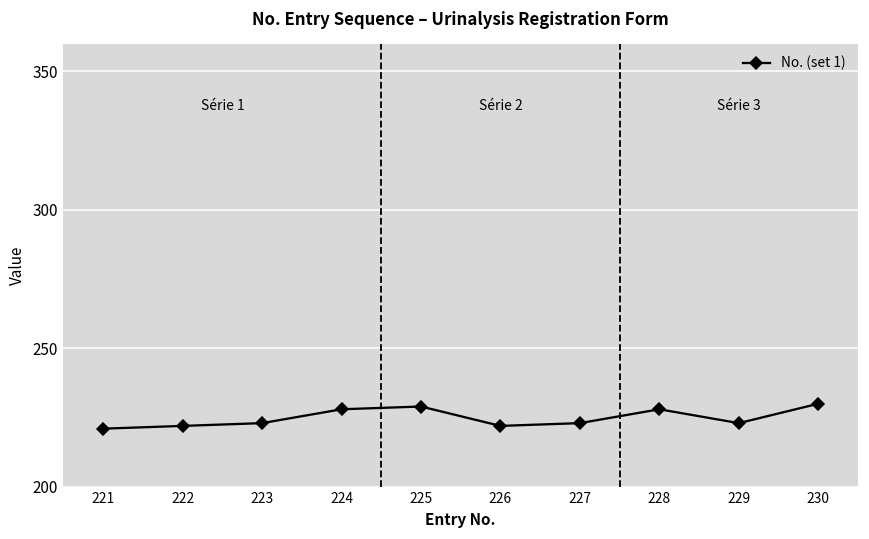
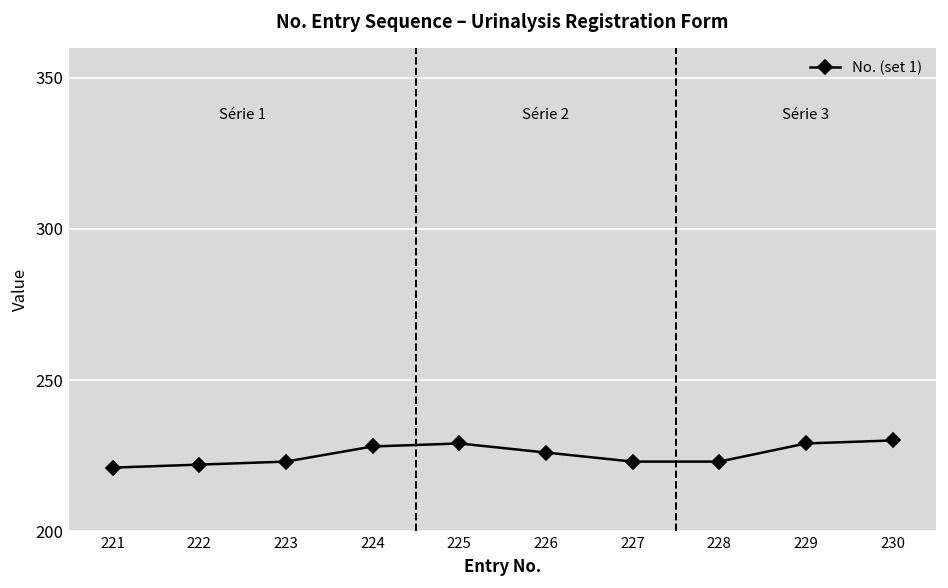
226: 222 -> 226
228: 228 -> 223
229: 223 -> 229
